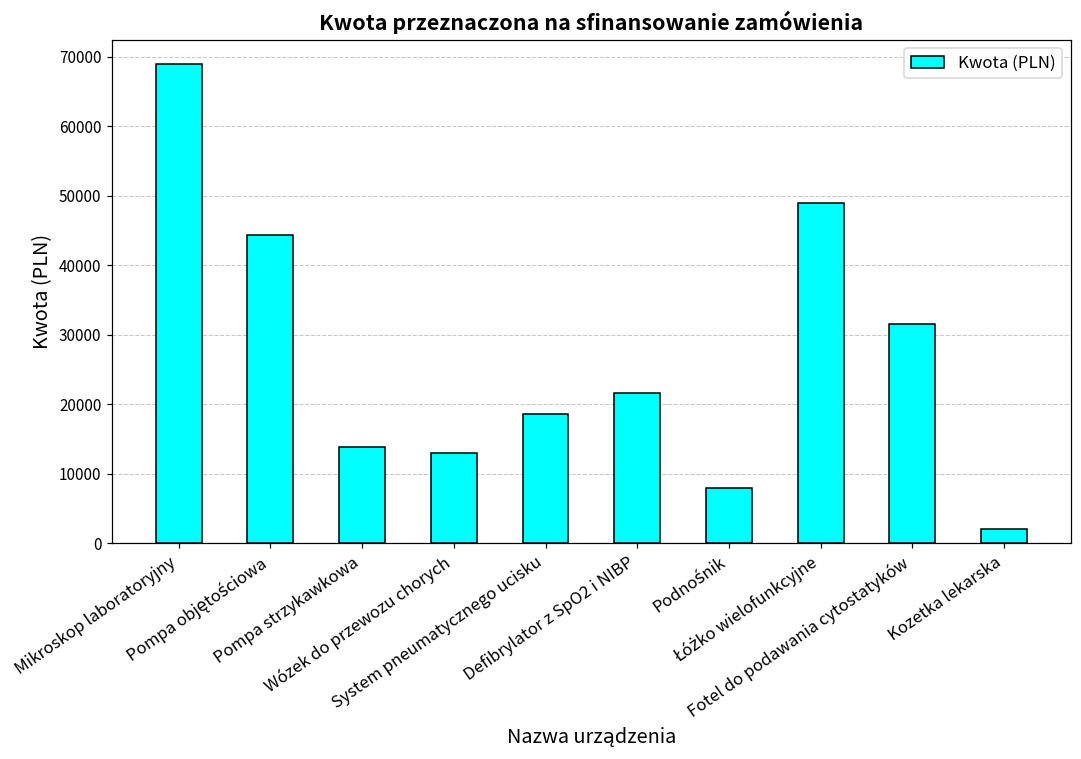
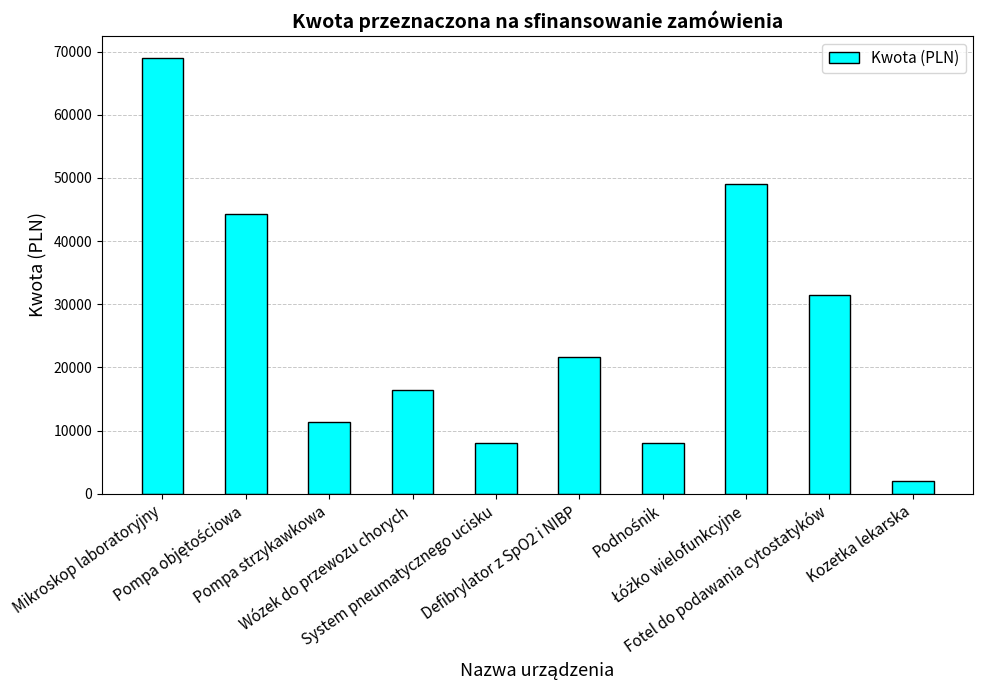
Pompa strzykawkowa: 14000 -> 11000
Wózek do przewozu chorych: 13000 -> 16000
System pneumatycznego ucisku: 19000 -> 8000
